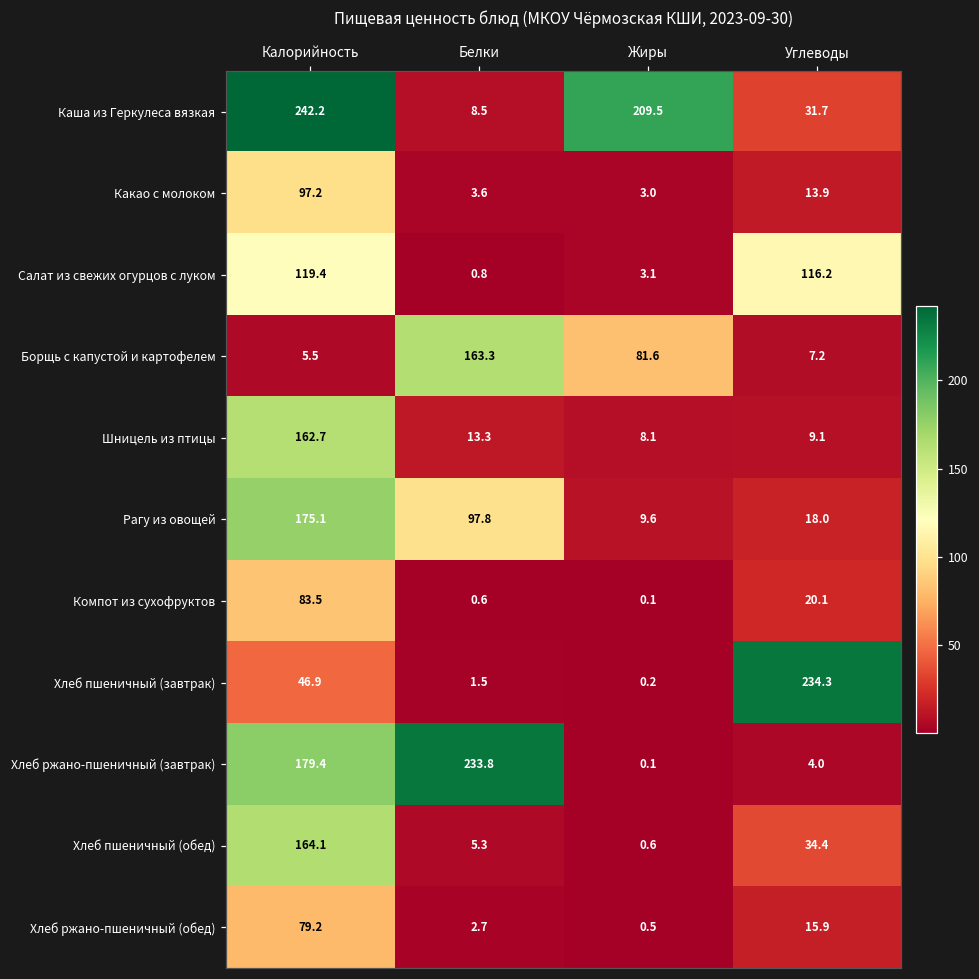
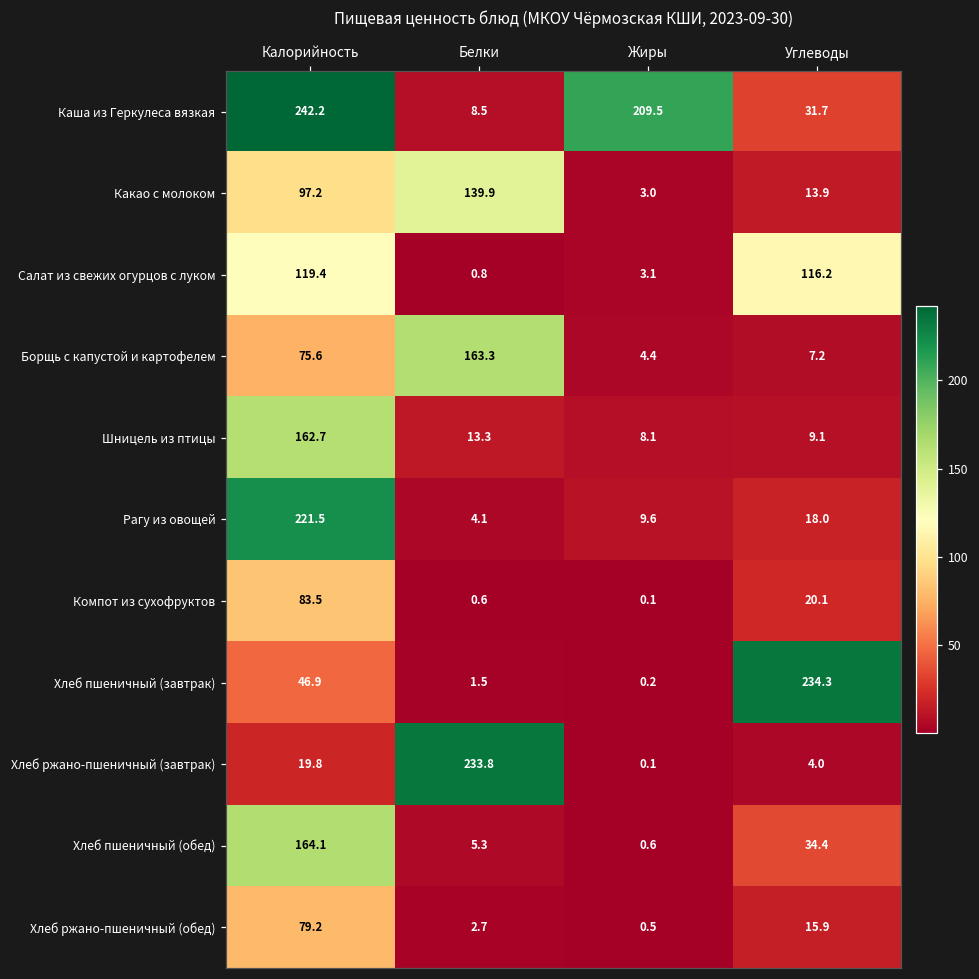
Какао с молоком, Белки: 3.6 -> 139.9
Борщь с капустой и картофелем, Калорийность: 5.5 -> 75.6
Борщь с капустой и картофелем, Жиры: 81.6 -> 4.4
Рагу из овощей, Калорийность: 175.1 -> 221.5
Рагу из овощей, Белки: 97.8 -> 4.1
Хлеб ржано-пшеничный (завтрак), Калорийность: 179.4 -> 19.8
